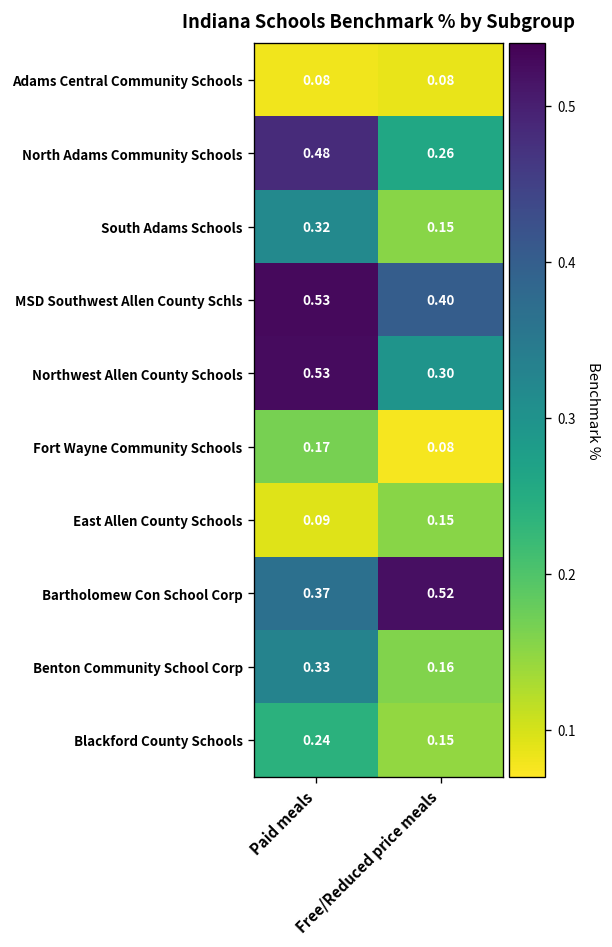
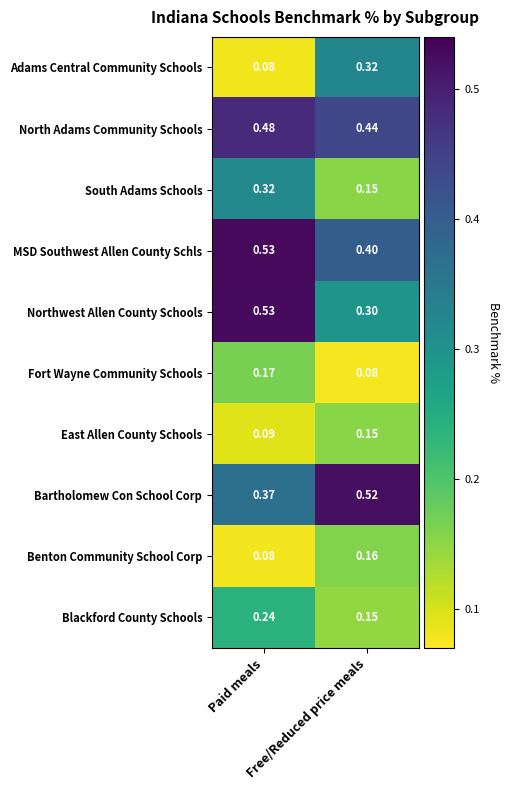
Adams Central Community Schools, Free/Reduced price meals: 0.08 -> 0.32
North Adams Community Schools, Free/Reduced price meals: 0.26 -> 0.44
Benton Community School Corp, Paid meals: 0.33 -> 0.08
